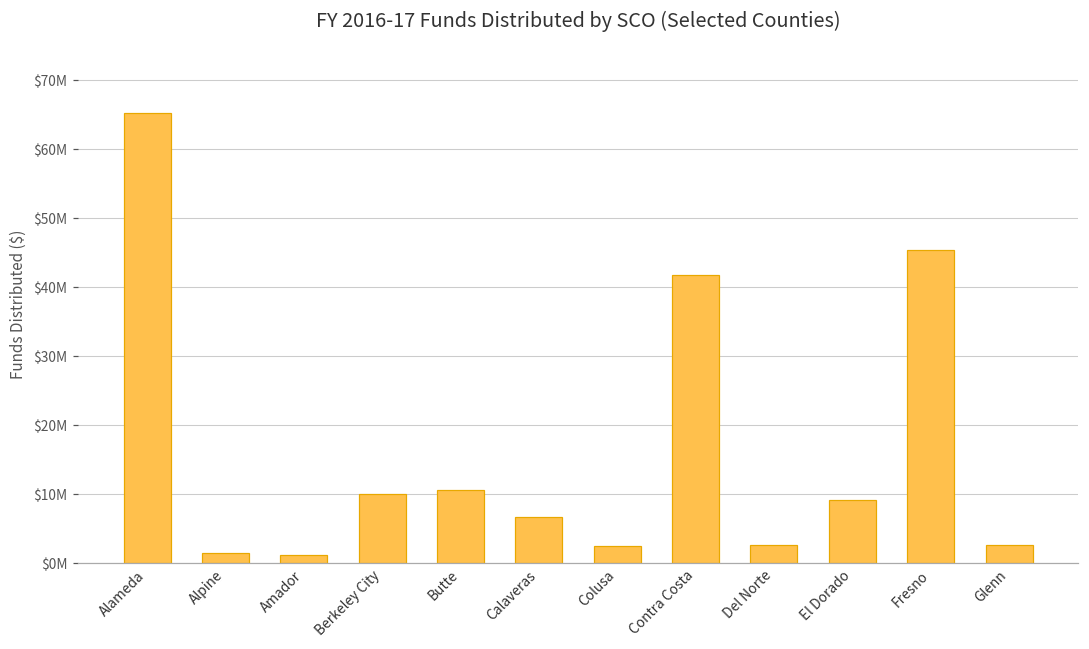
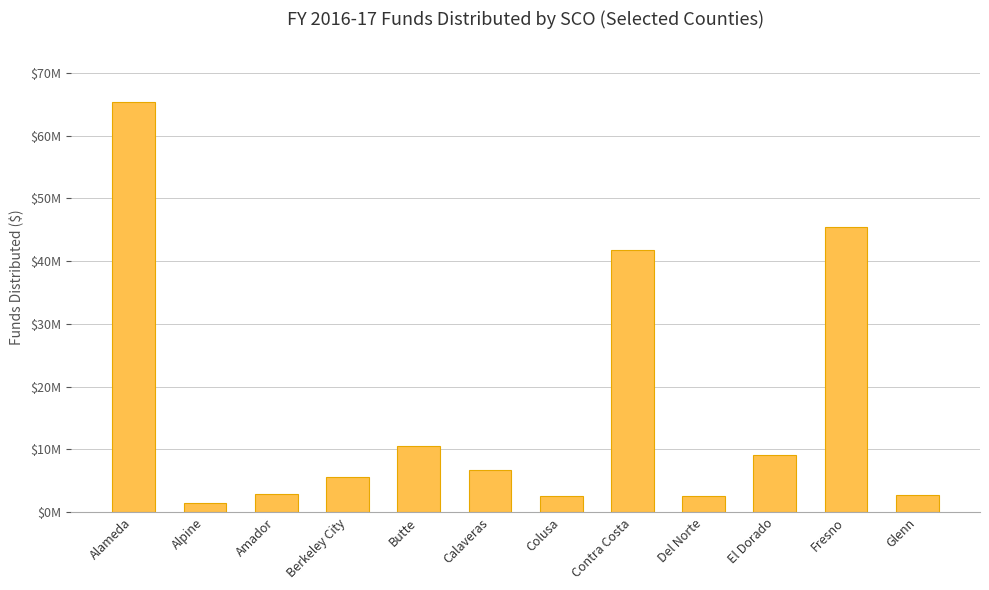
Amador: $1000000 -> $3000000
Berkeley City: $10000000 -> $6000000
